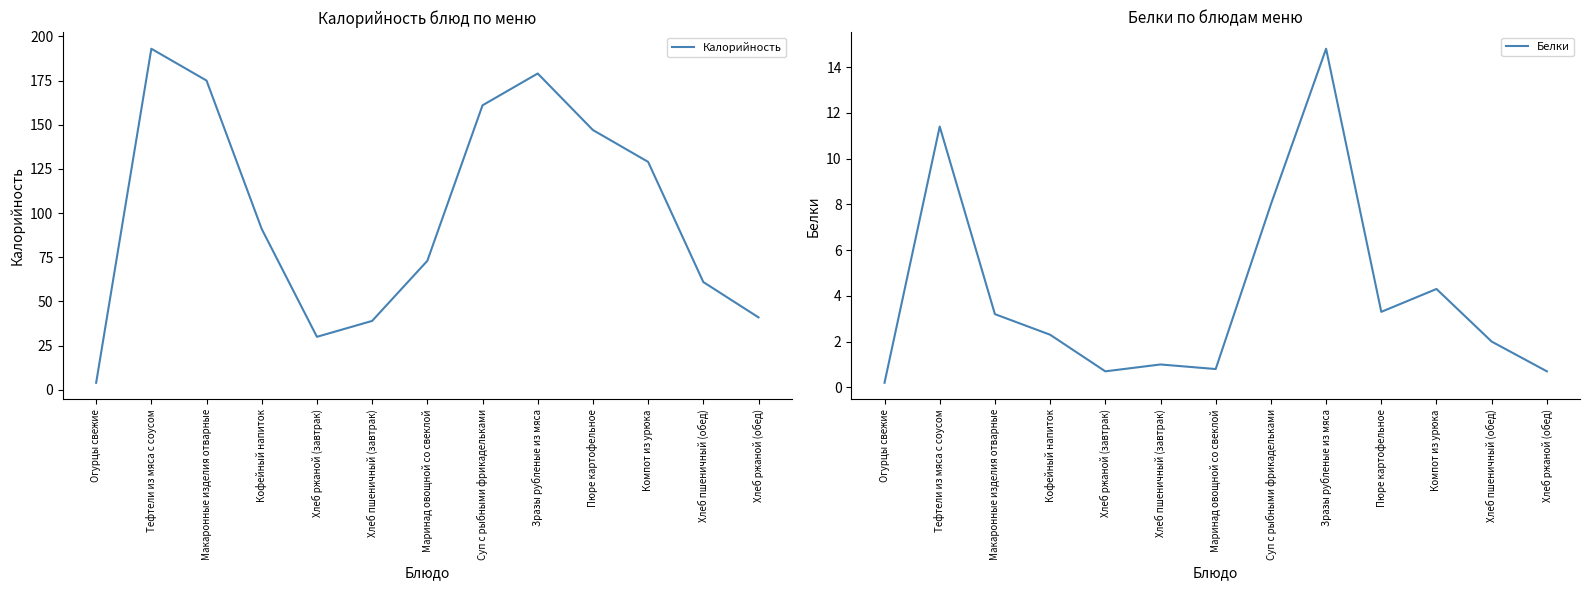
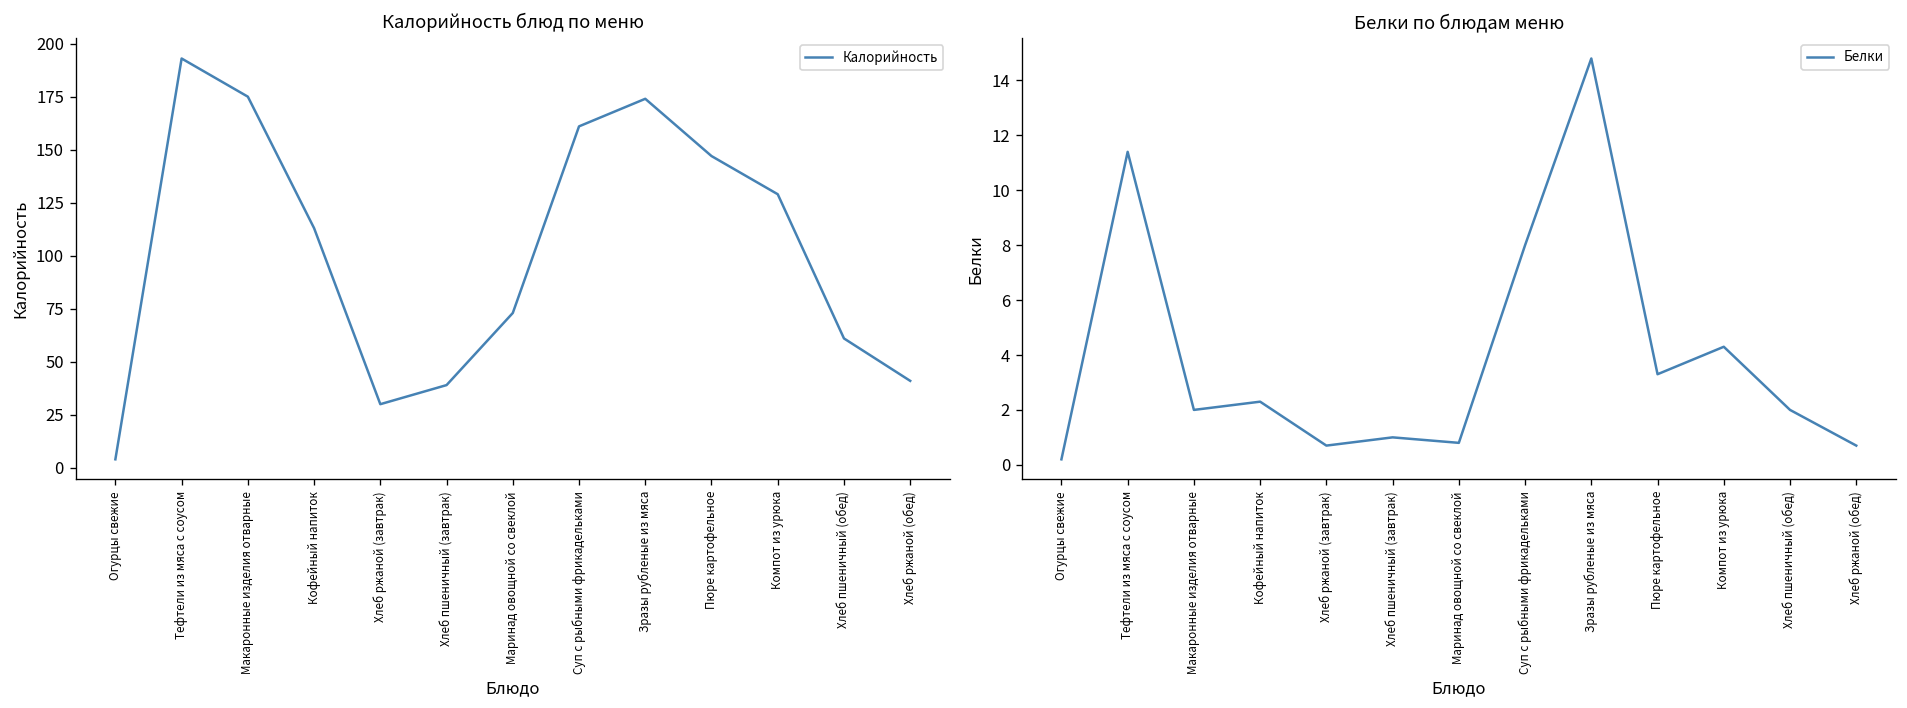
Калорийность блюд по меню, Кофейный напиток: 91 -> 113
Калорийность блюд по меню, Зразы рубленые из мяса: 179 -> 174
Белки по блюдам меню, Макаронные изделия отварные: 3.2 -> 2.0
